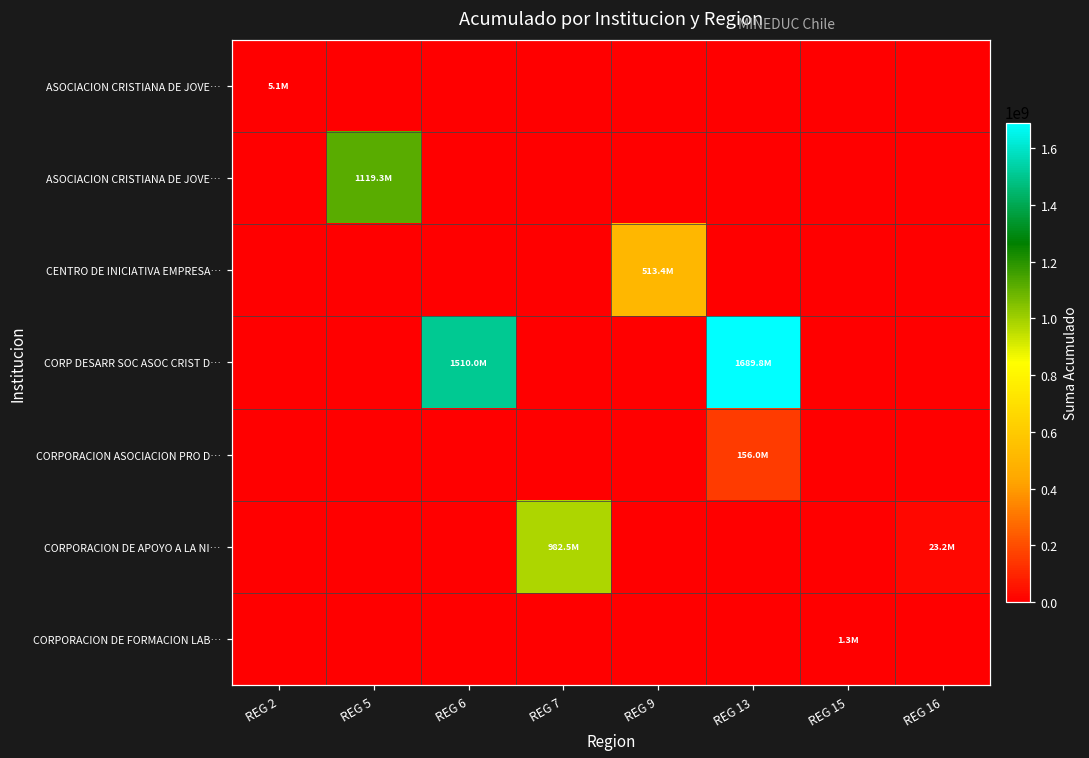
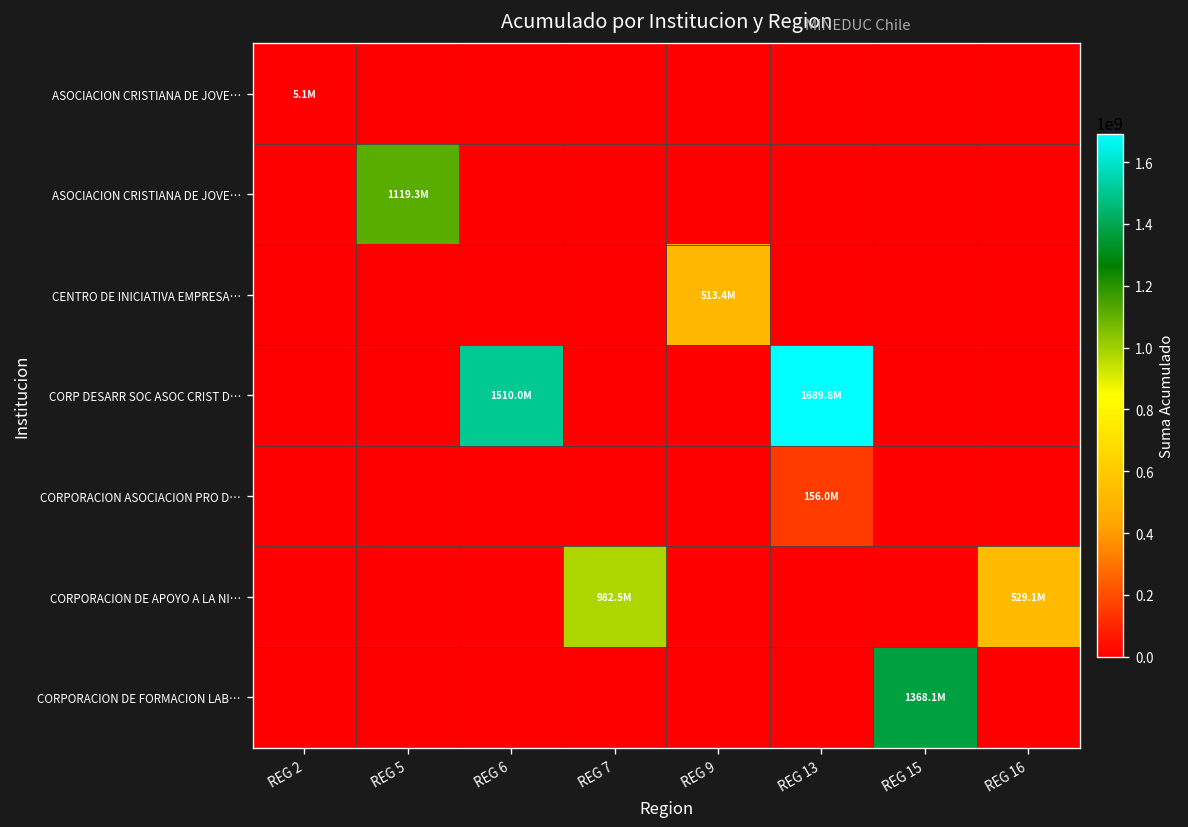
CORPORACION DE APOYO A LA NI…, REG 16: 23.2M -> 529.1M
CORPORACION DE FORMACION LAB…, REG 15: 1.3M -> 1368.1M
